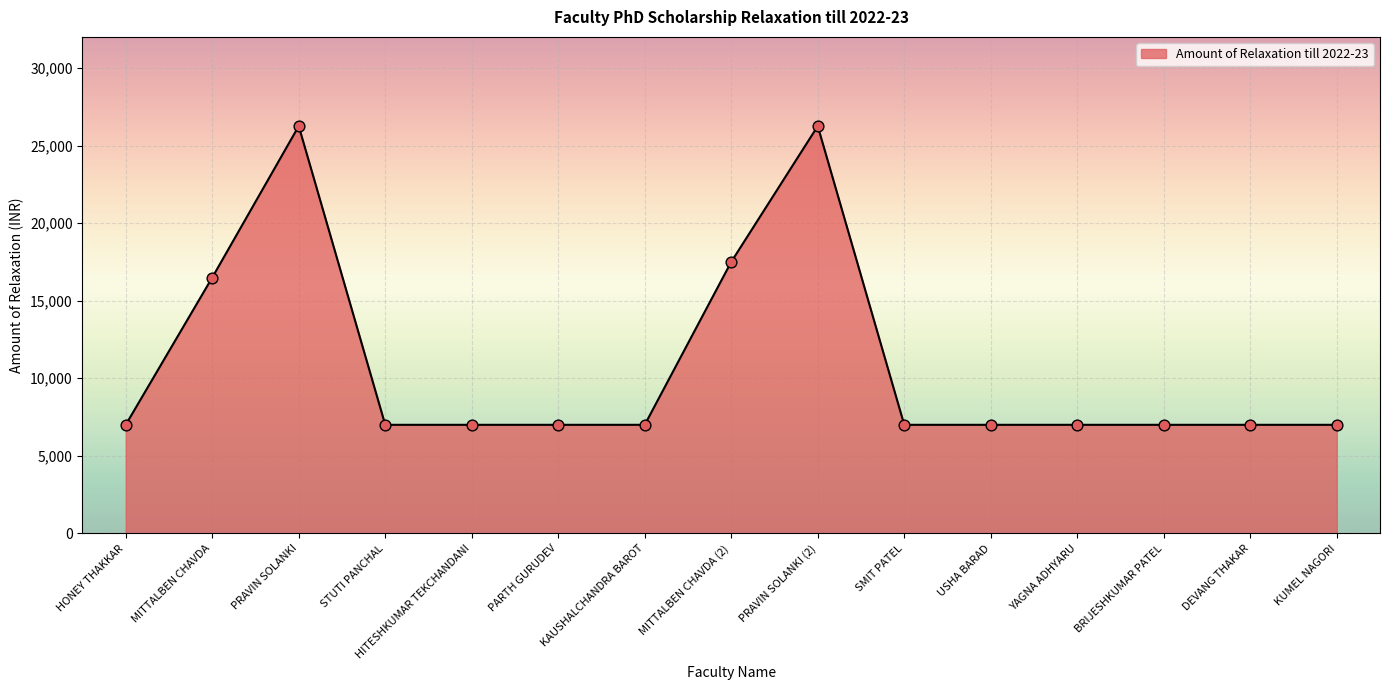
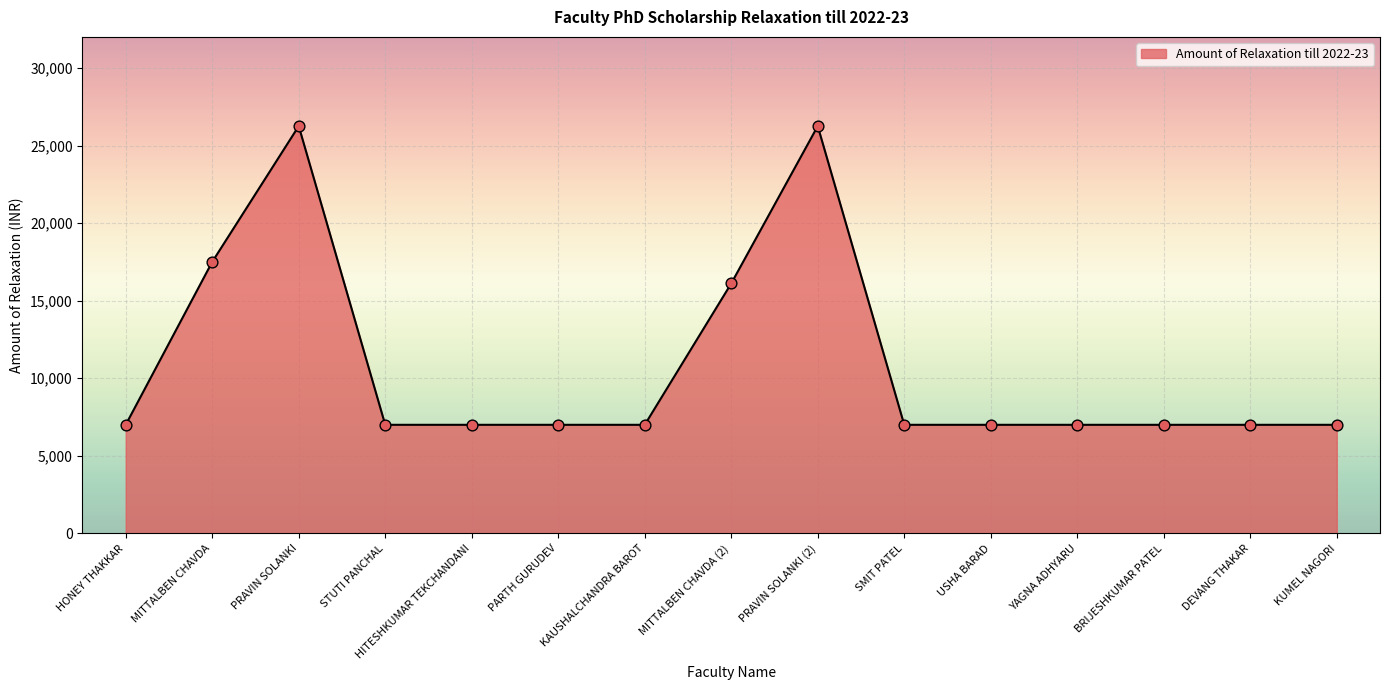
MITTALBEN CHAVDA: 16,500 -> 17,500
MITTALBEN CHAVDA (2): 17,500 -> 16,100
